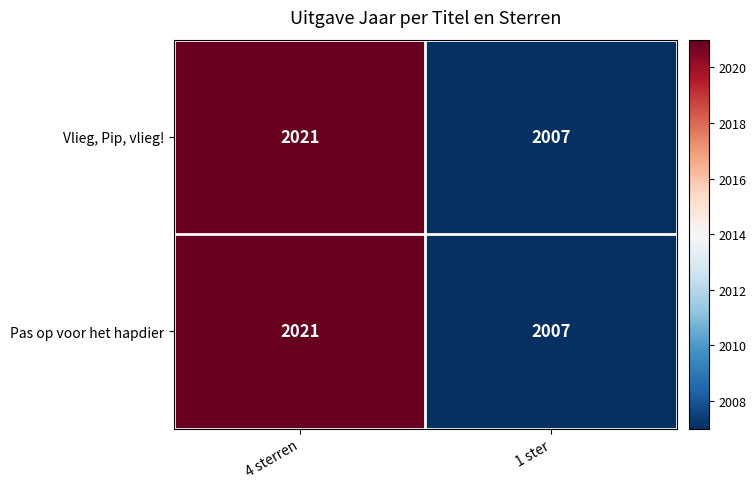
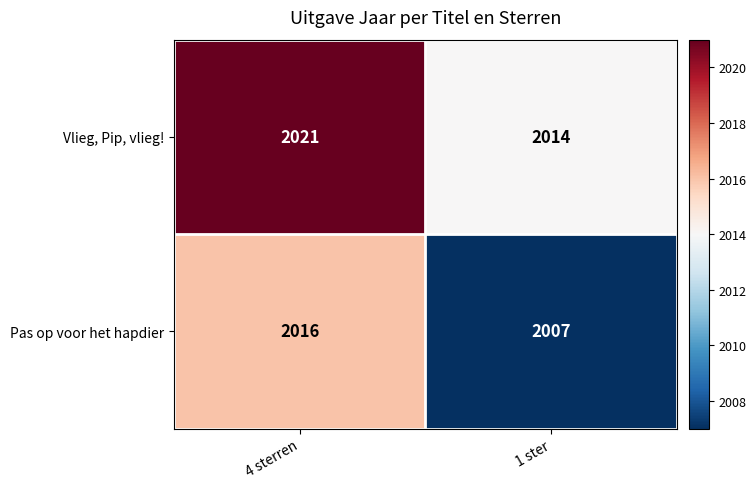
Vlieg, Pip, vlieg!, 1 ster: 2007 -> 2014
Pas op voor het hapdier, 4 sterren: 2021 -> 2016
